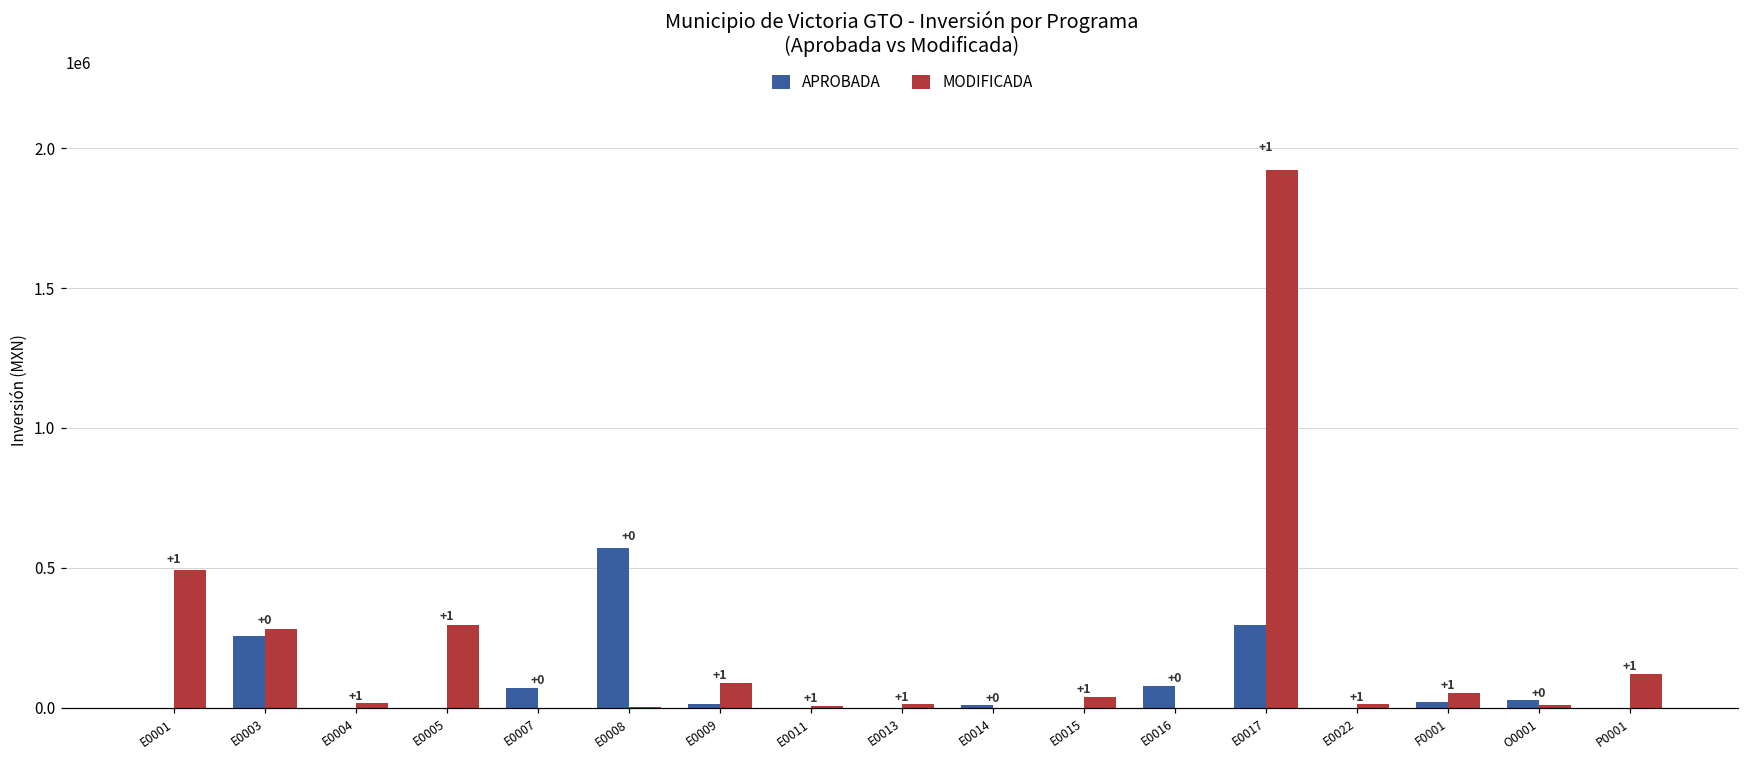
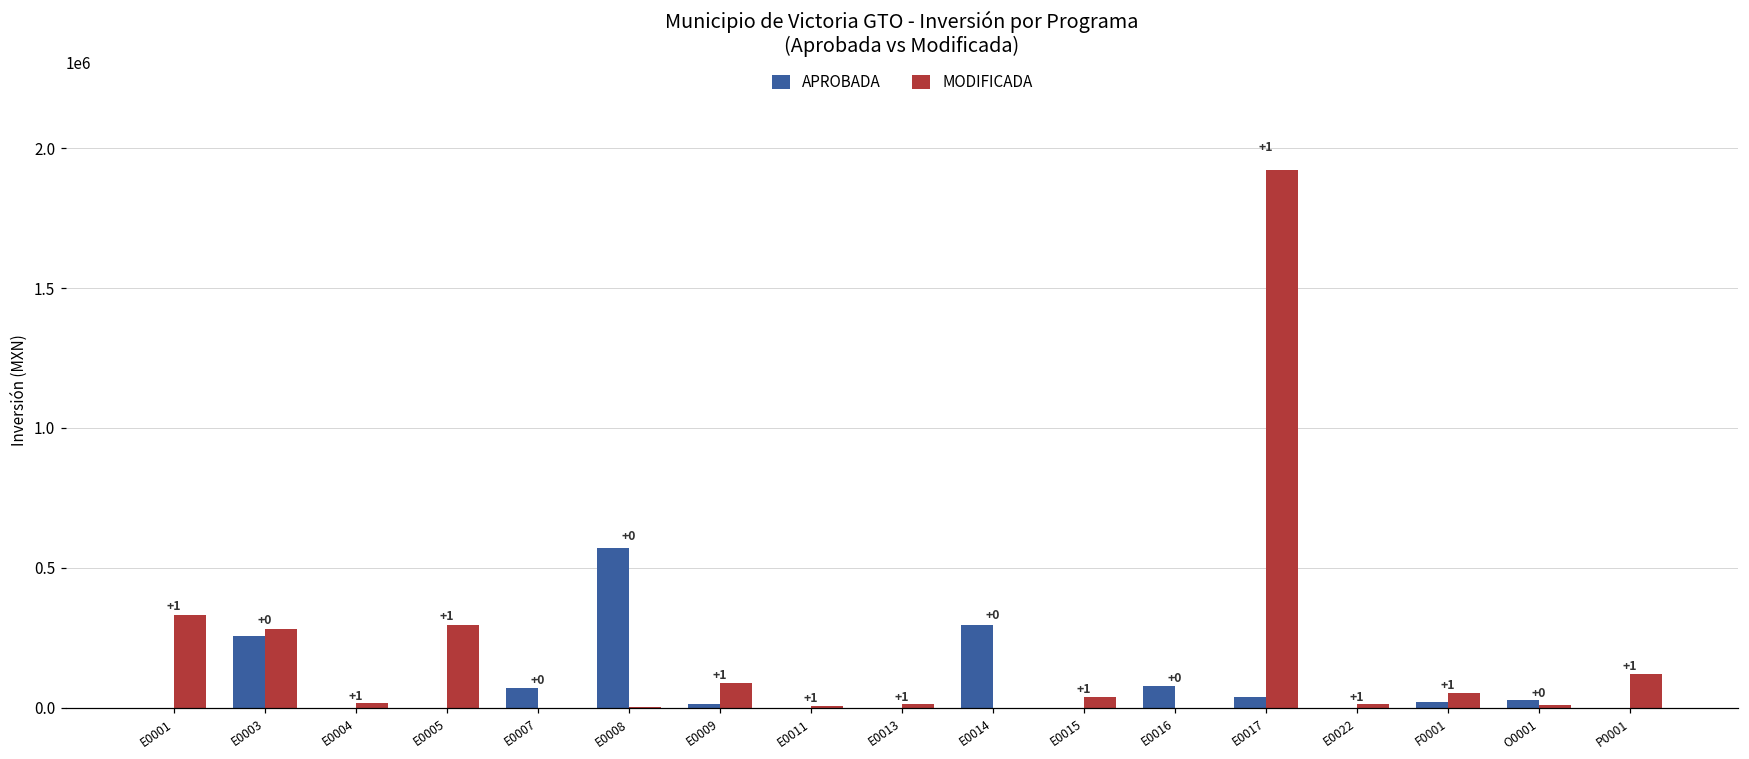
MODIFICADA, E0001: 490000 -> 330000
APROBADA, E0014: 10000 -> 300000
APROBADA, E0017: 300000 -> 40000
